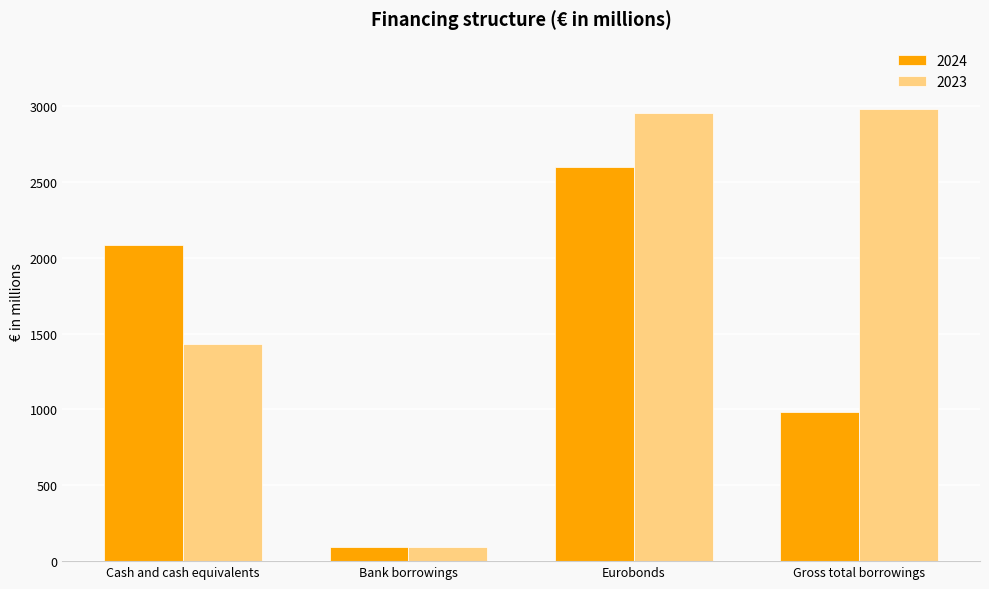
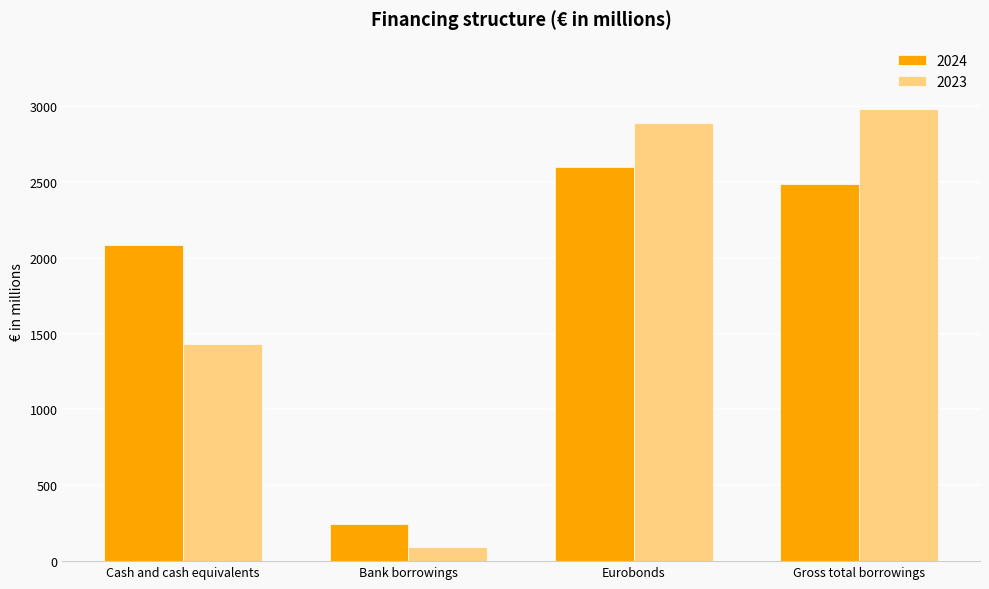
2024, Bank borrowings: 100 -> 240
2023, Eurobonds: 2960 -> 2890
2024, Gross total borrowings: 990 -> 2490
